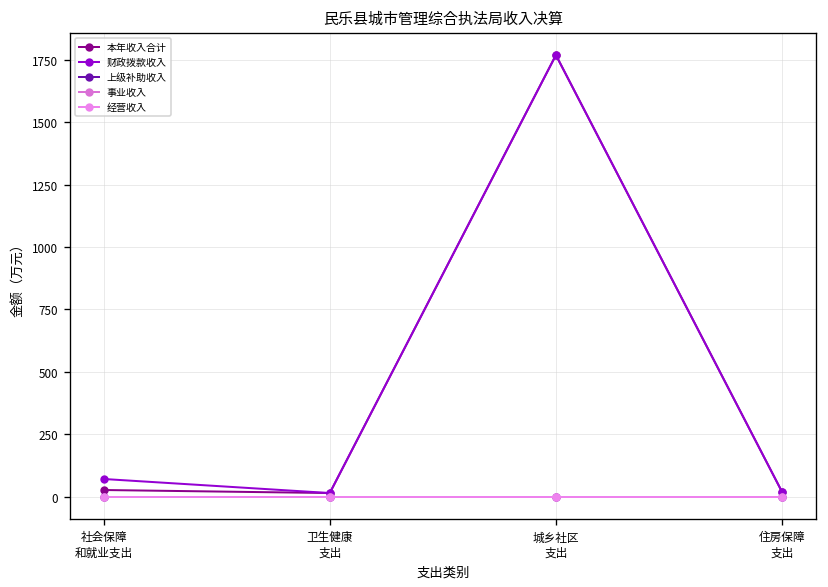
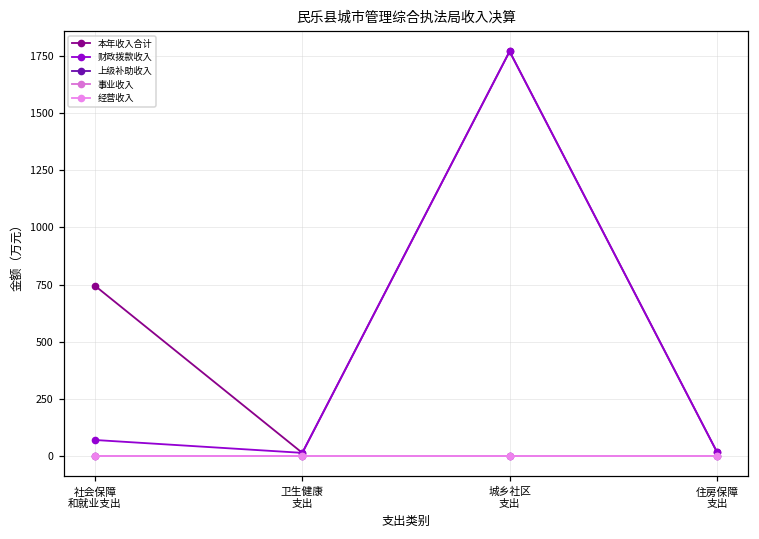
本年收入合计, 社会保障 和就业支出: 30 -> 740
